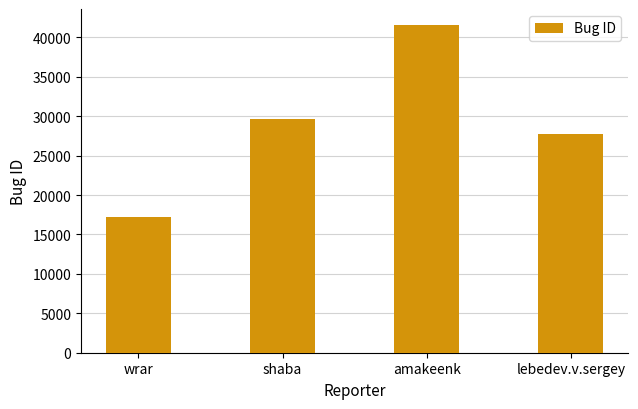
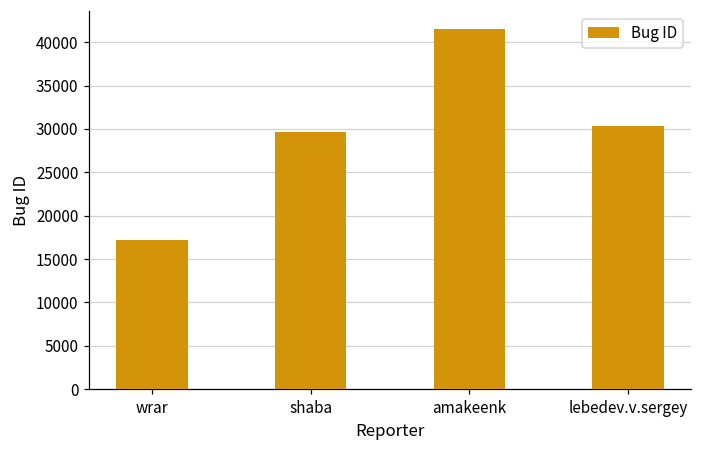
lebedev.v.sergey: 28000 -> 30000
